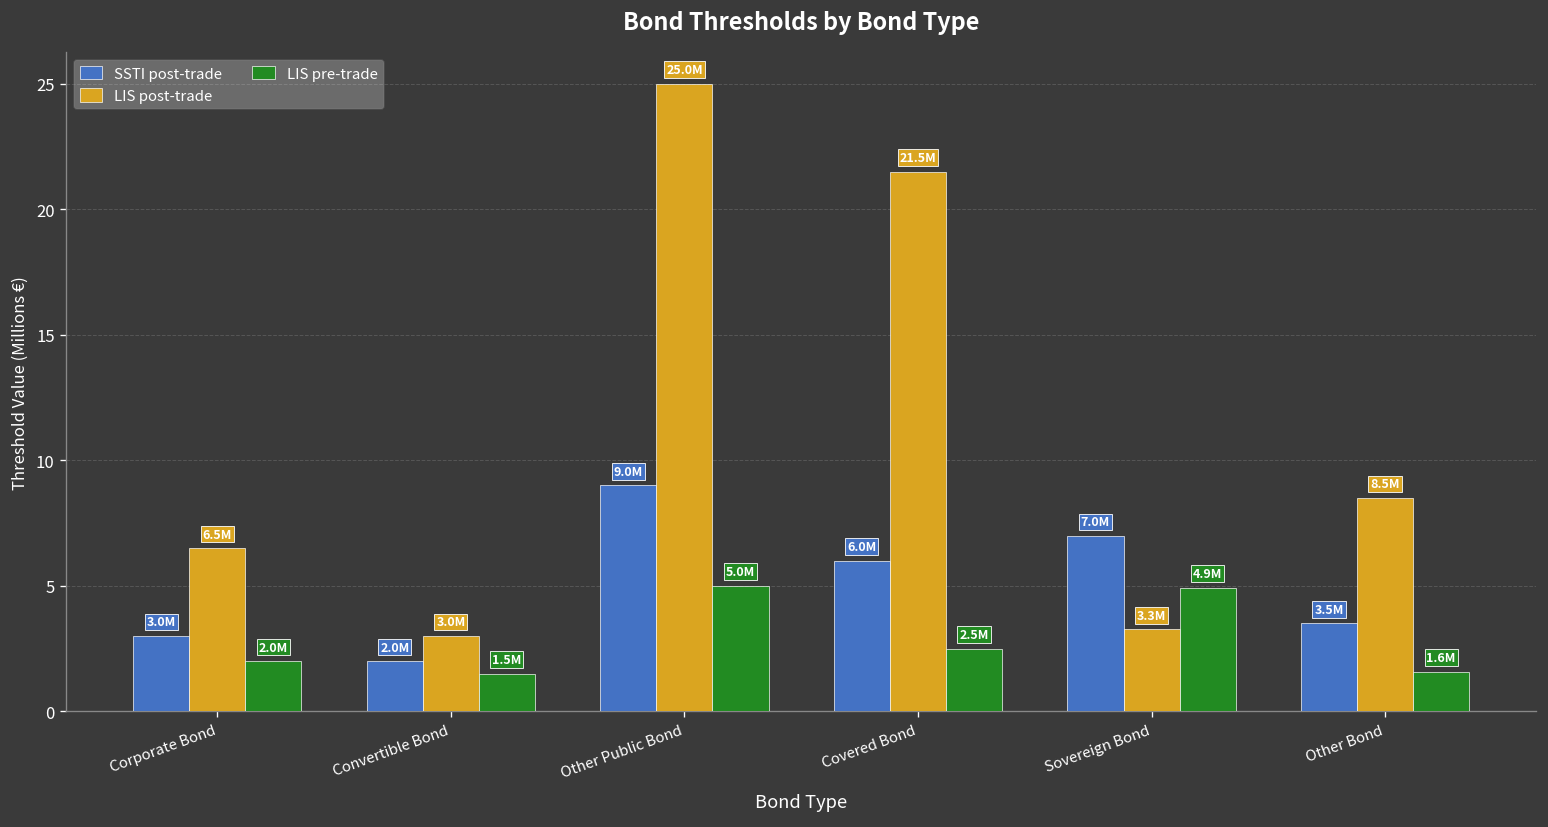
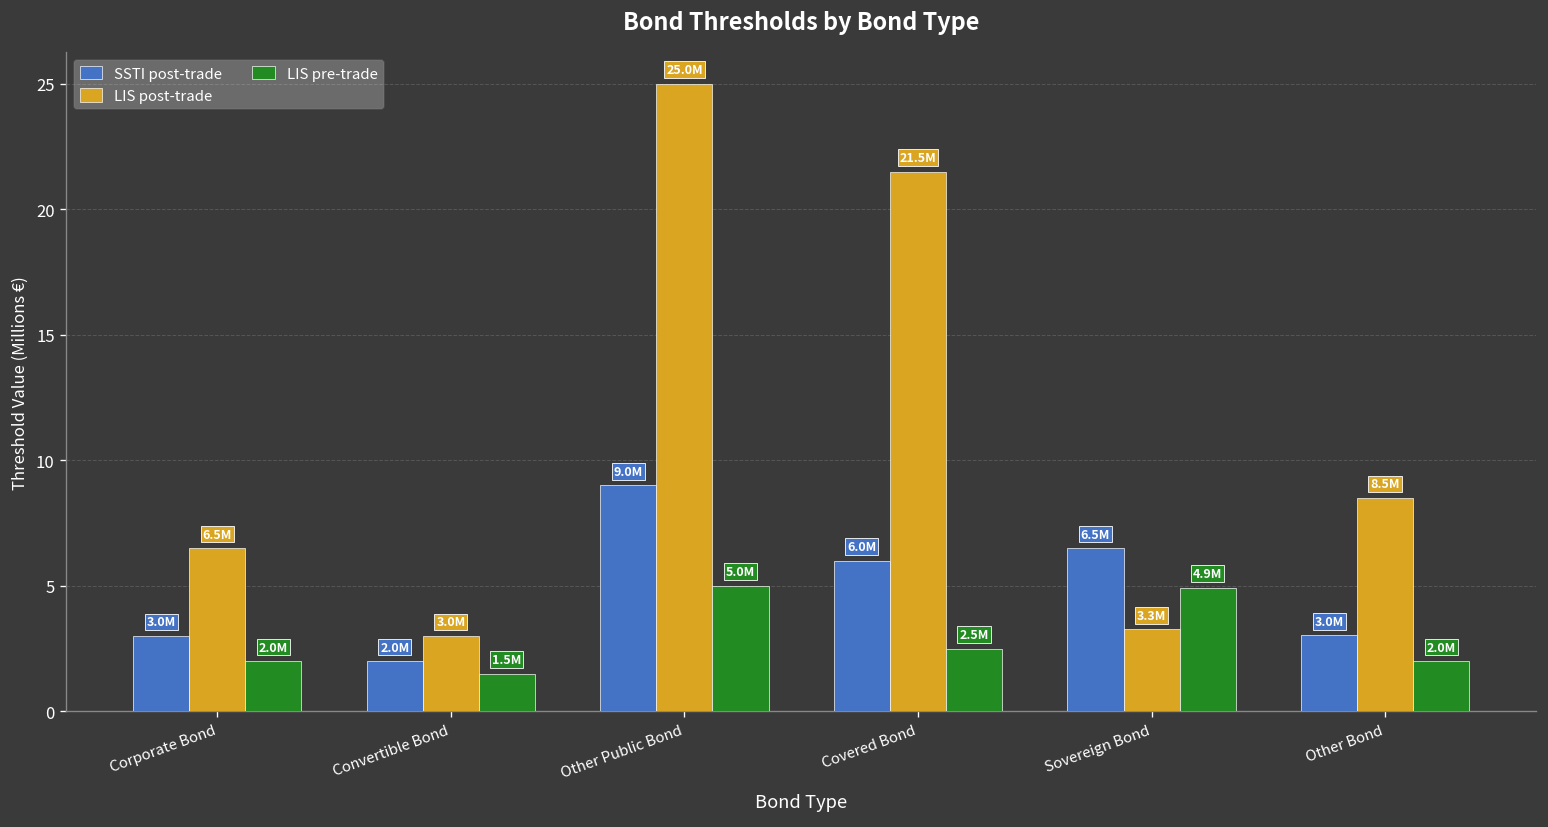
SSTI post-trade, Sovereign Bond: 7.0M -> 6.5M
SSTI post-trade, Other Bond: 3.5M -> 3.0M
LIS pre-trade, Other Bond: 1.6M -> 2.0M
